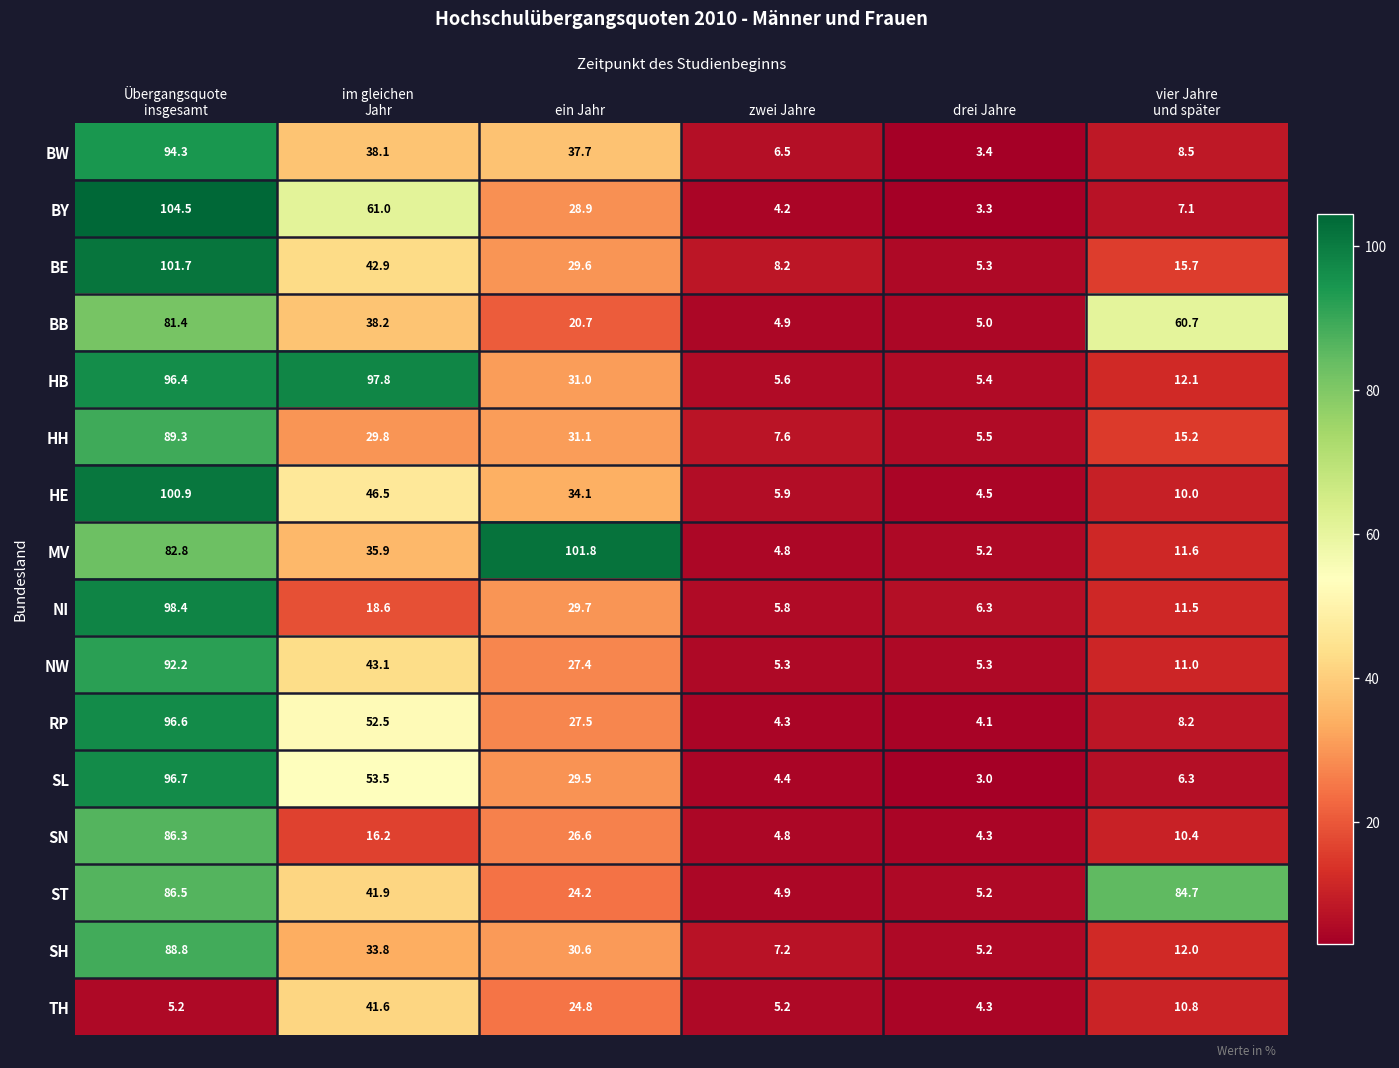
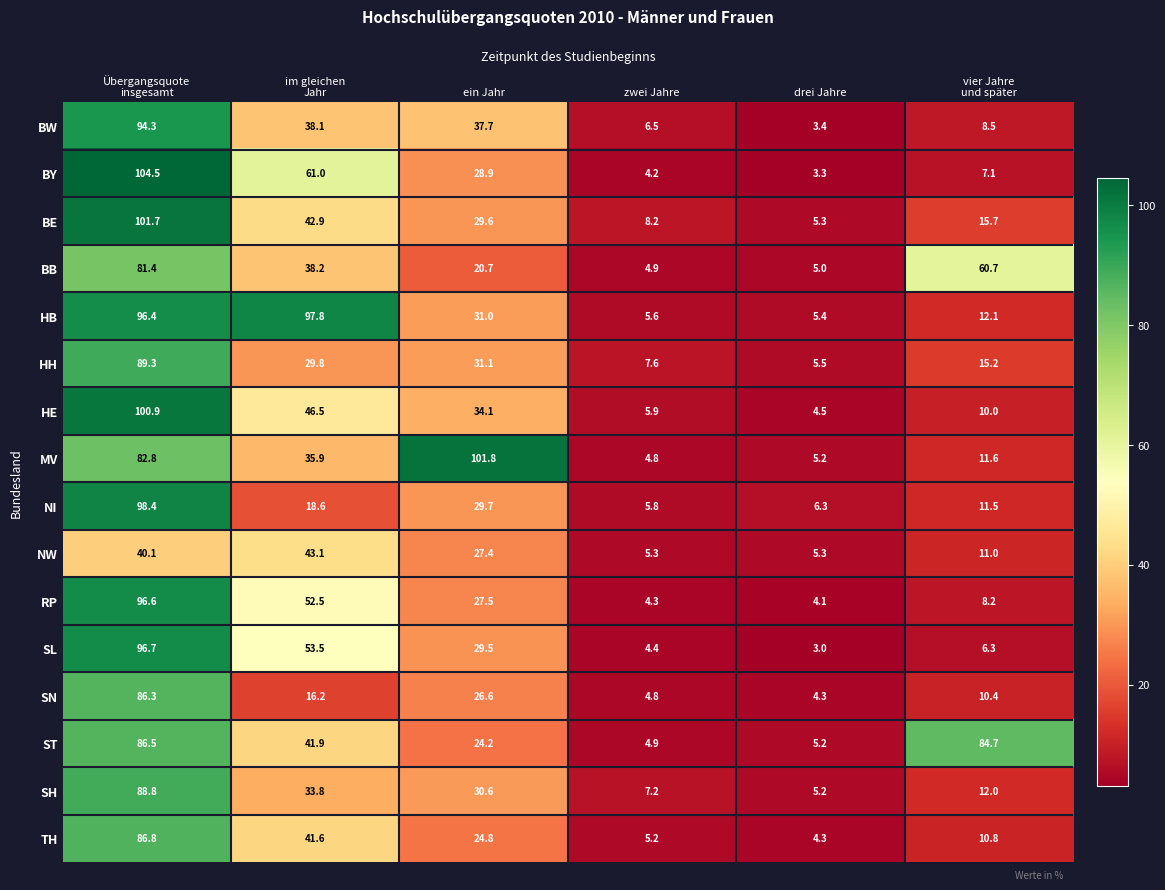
NW, Übergangsquote insgesamt: 92.2 -> 40.1
TH, Übergangsquote insgesamt: 5.2 -> 86.8
